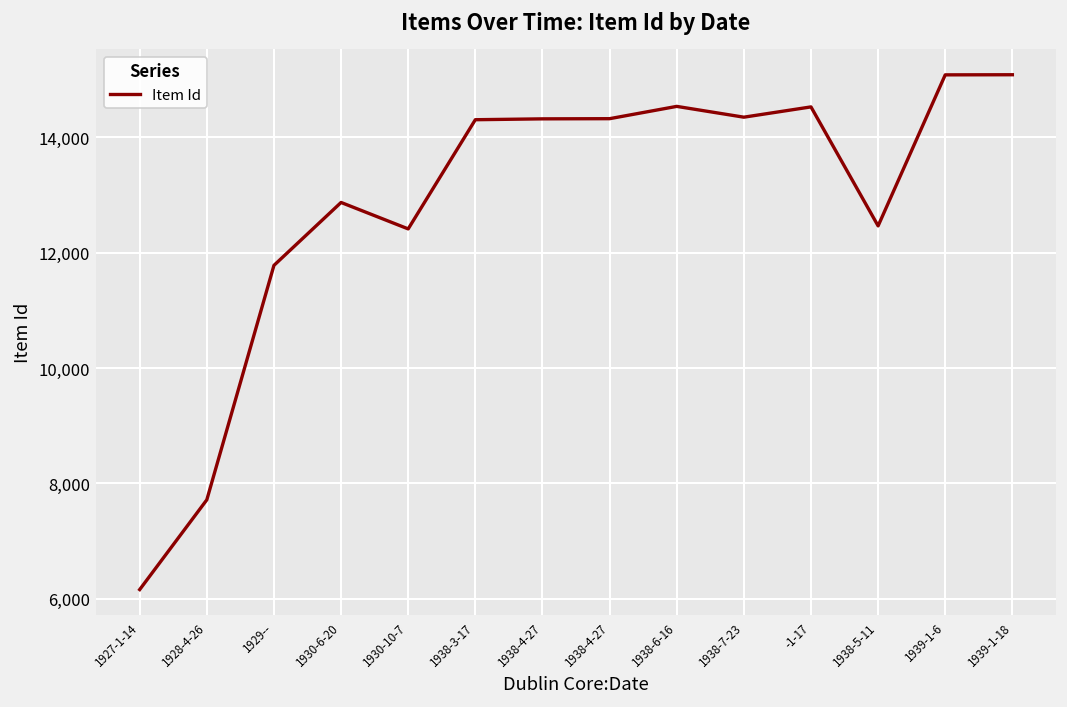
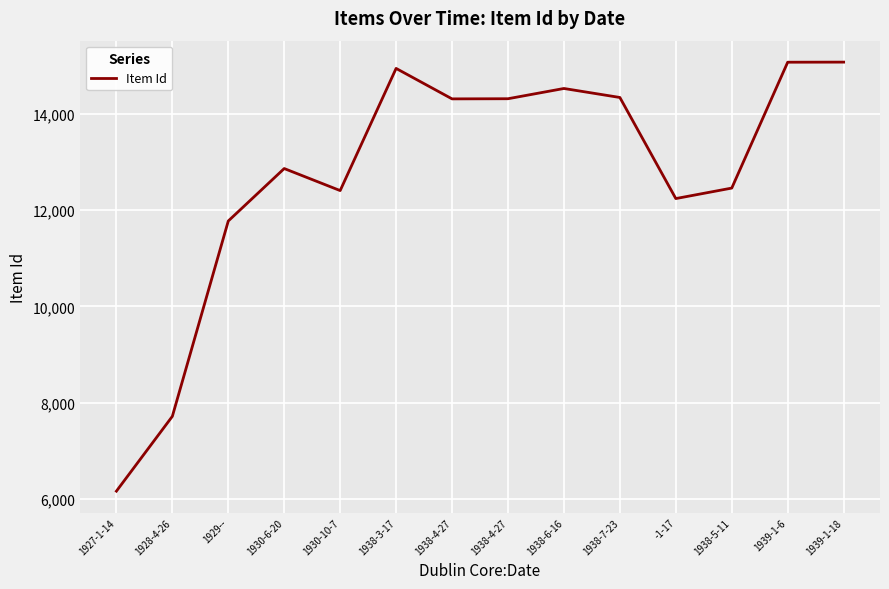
1938-3-17: 14,300 -> 14,900
-1-17: 14,500 -> 12,200
